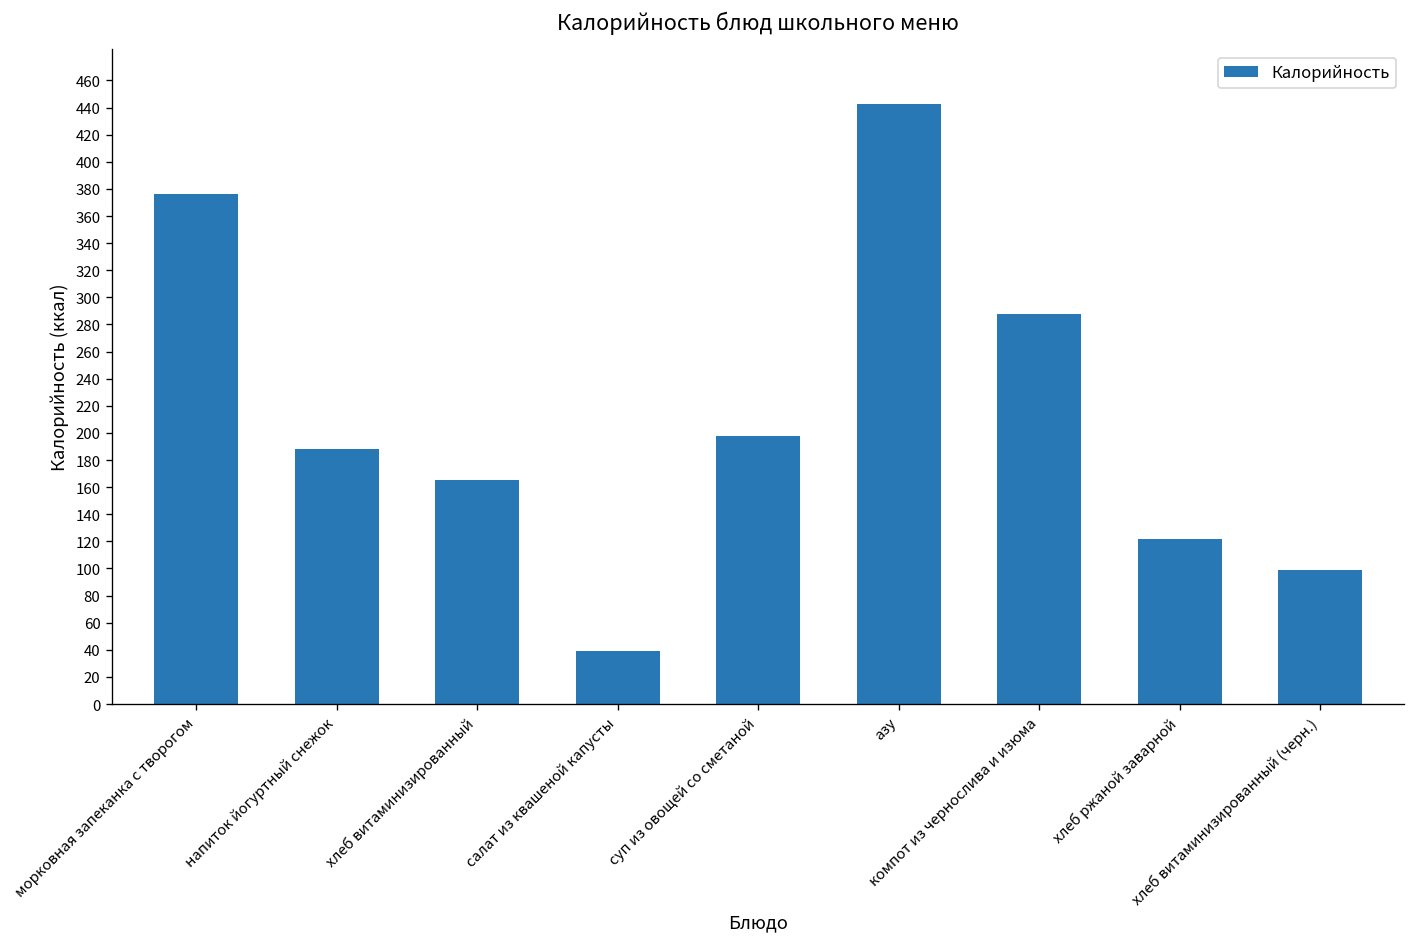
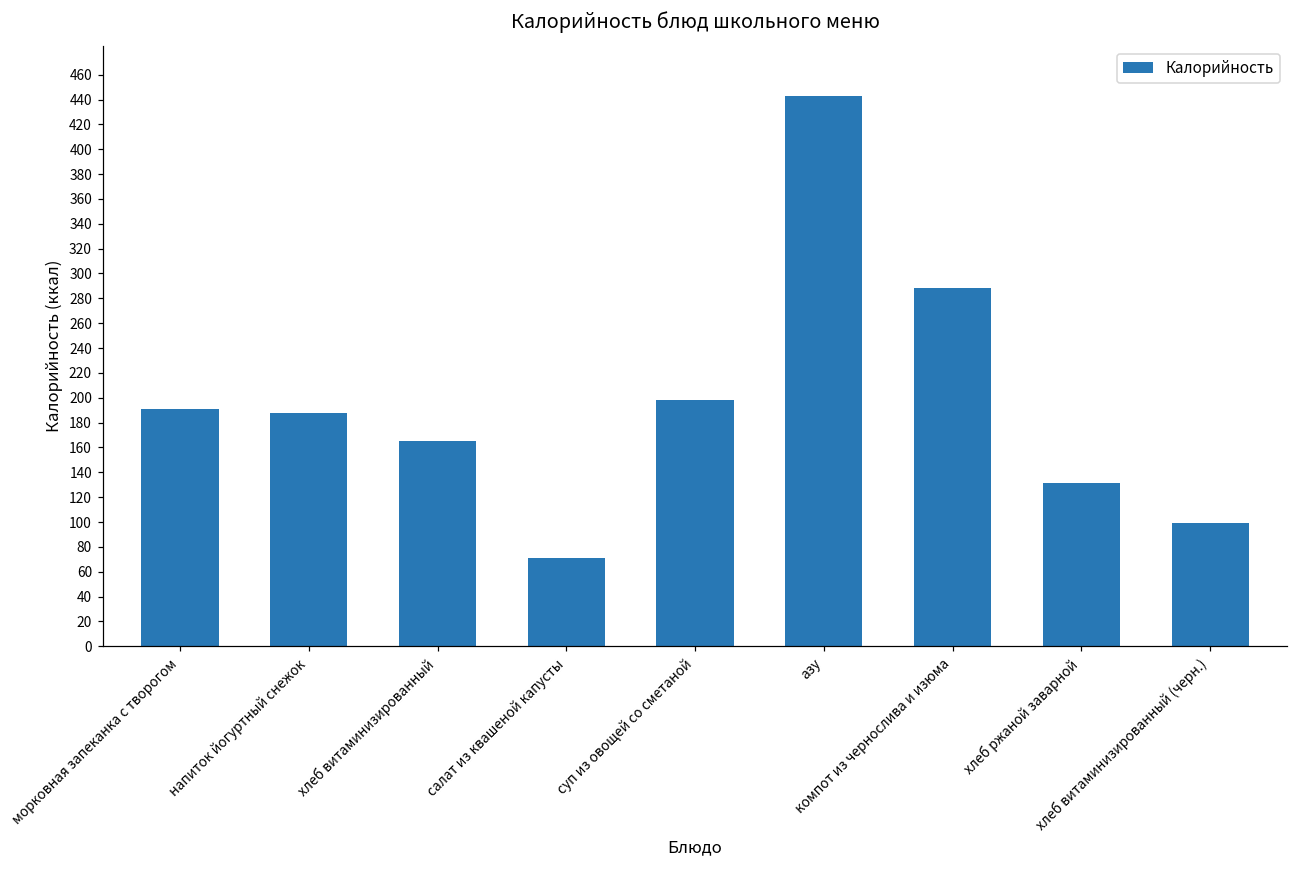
морковная запеканка с творогом: 376 -> 191
салат из квашеной капусты: 39 -> 71
хлеб ржаной заварной: 122 -> 131
